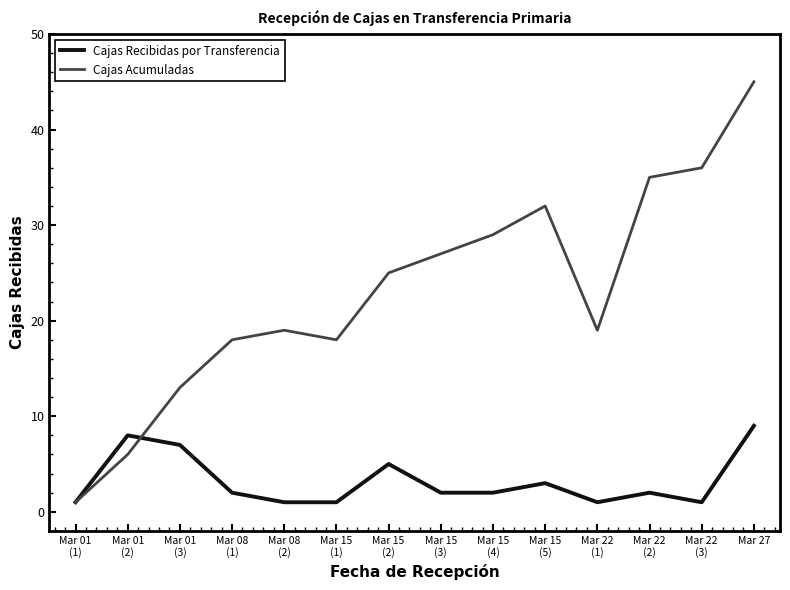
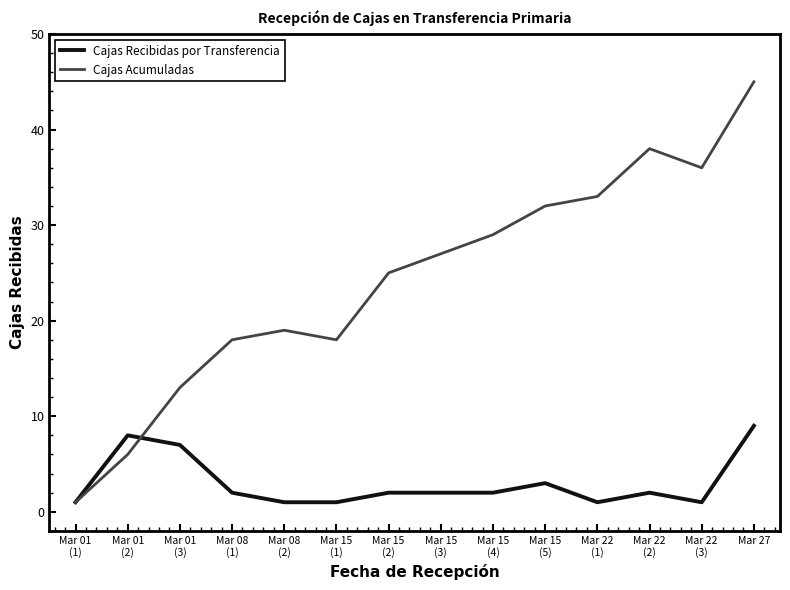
Cajas Recibidas por Transferencia, Mar 15 (2): 5 -> 2
Cajas Acumuladas, Mar 22 (1): 19 -> 33
Cajas Acumuladas, Mar 22 (2): 35 -> 38
